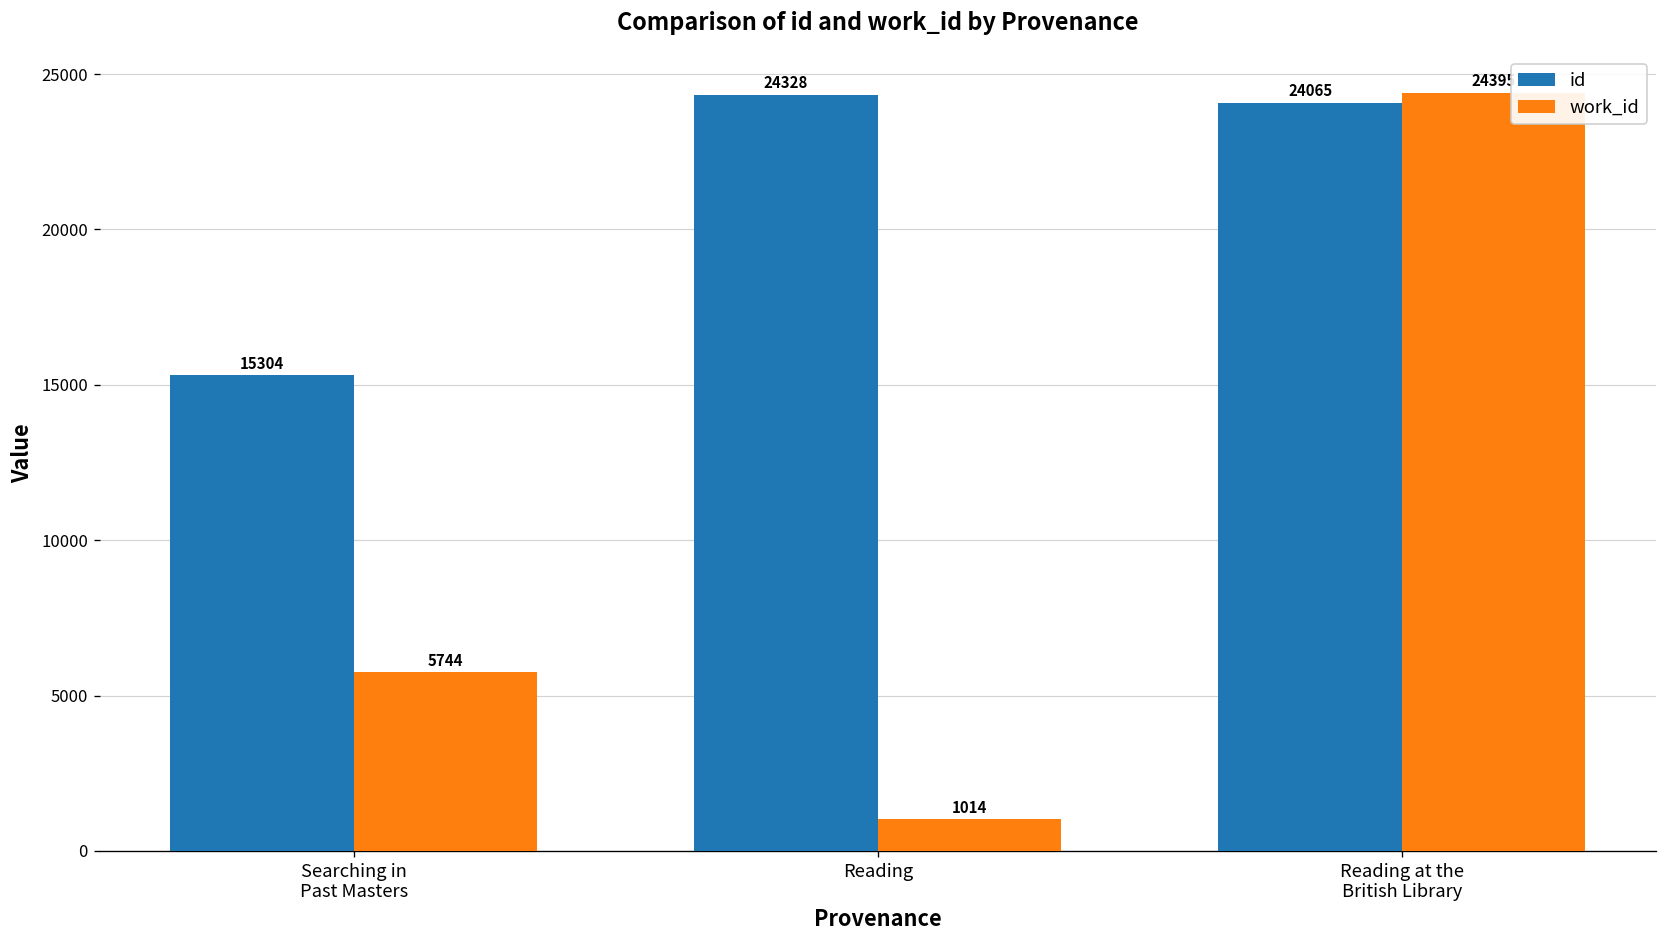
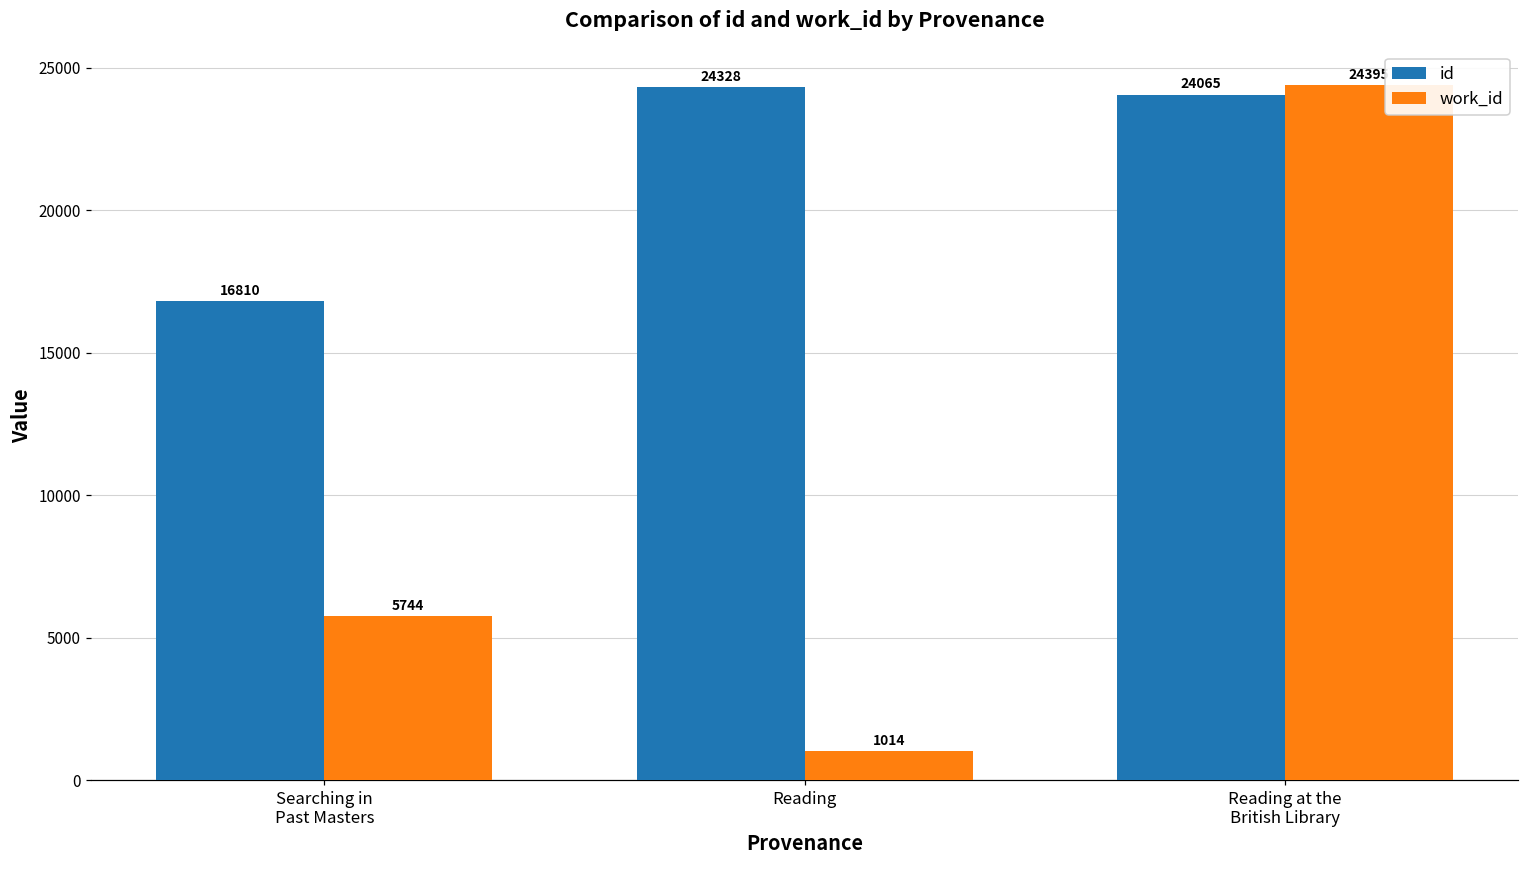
id, Searching in Past Masters: 15304 -> 16810
